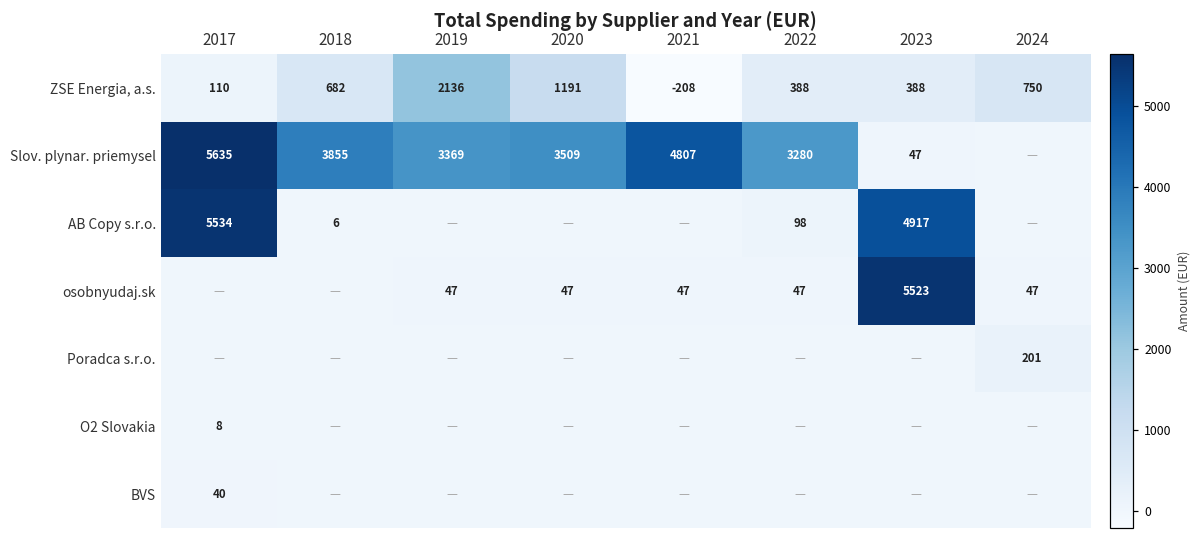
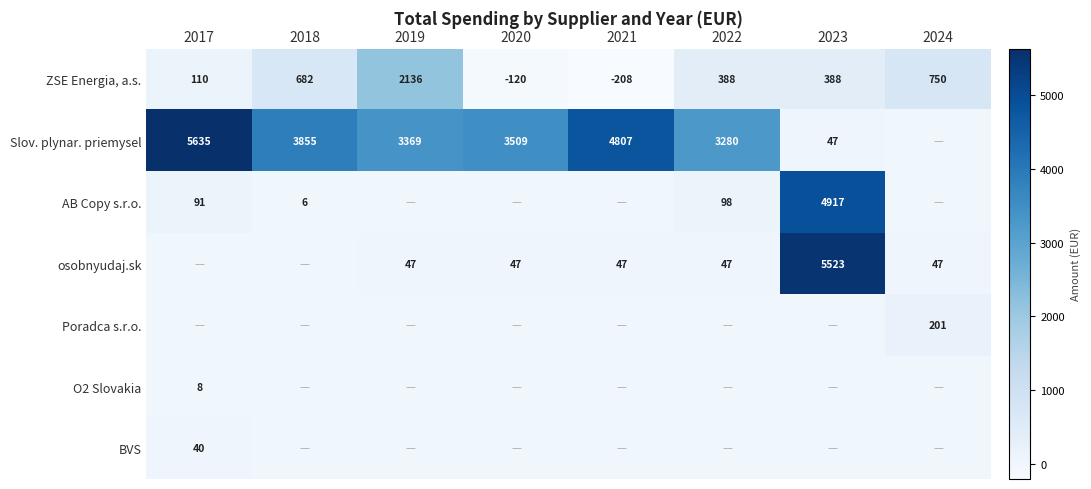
ZSE Energia, a.s., 2020: 1191 -> -120
AB Copy s.r.o., 2017: 5534 -> 91
